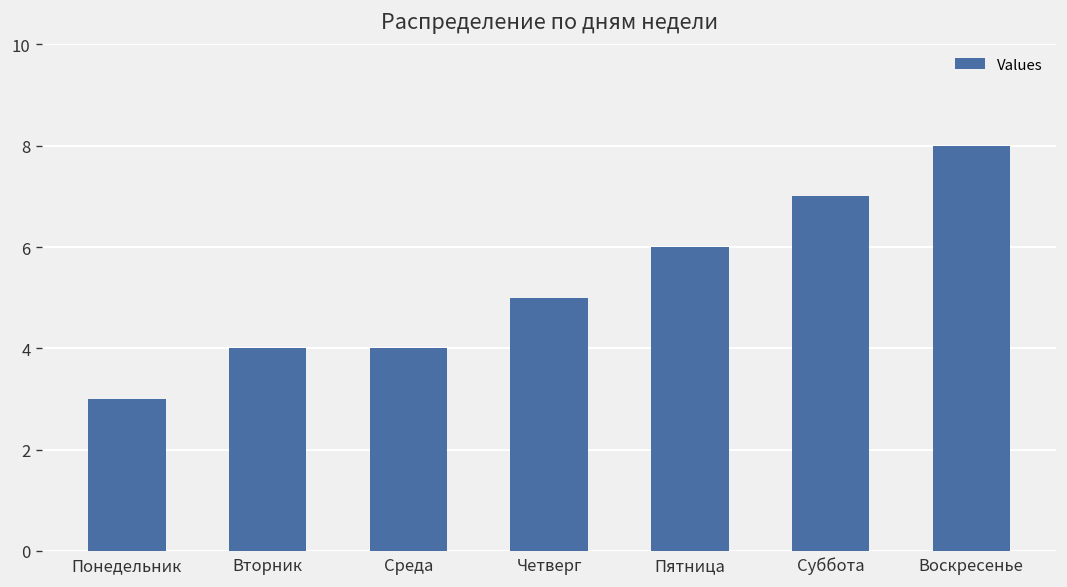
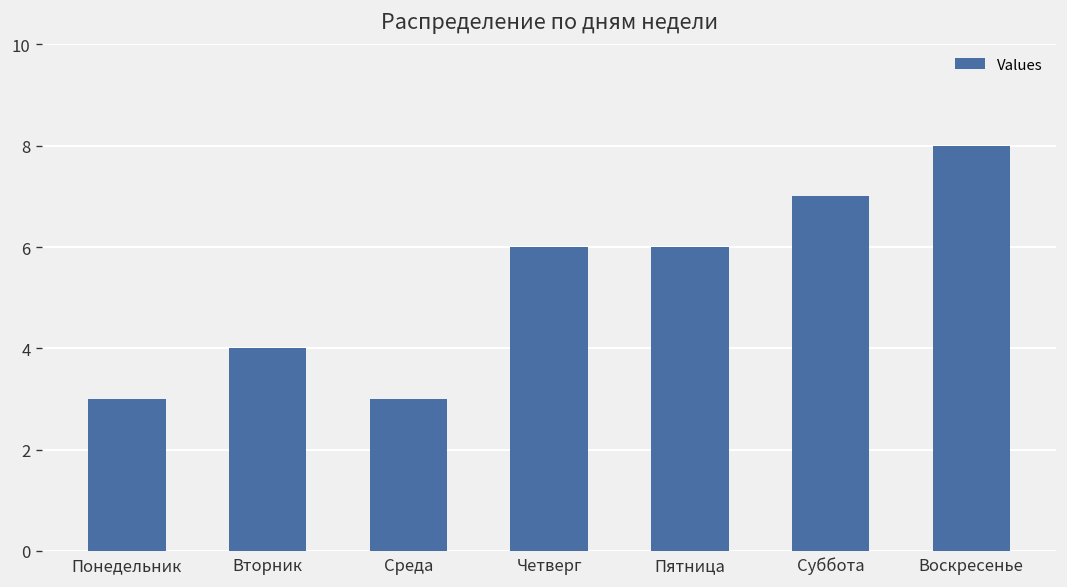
Среда: 4 -> 3
Четверг: 5 -> 6
